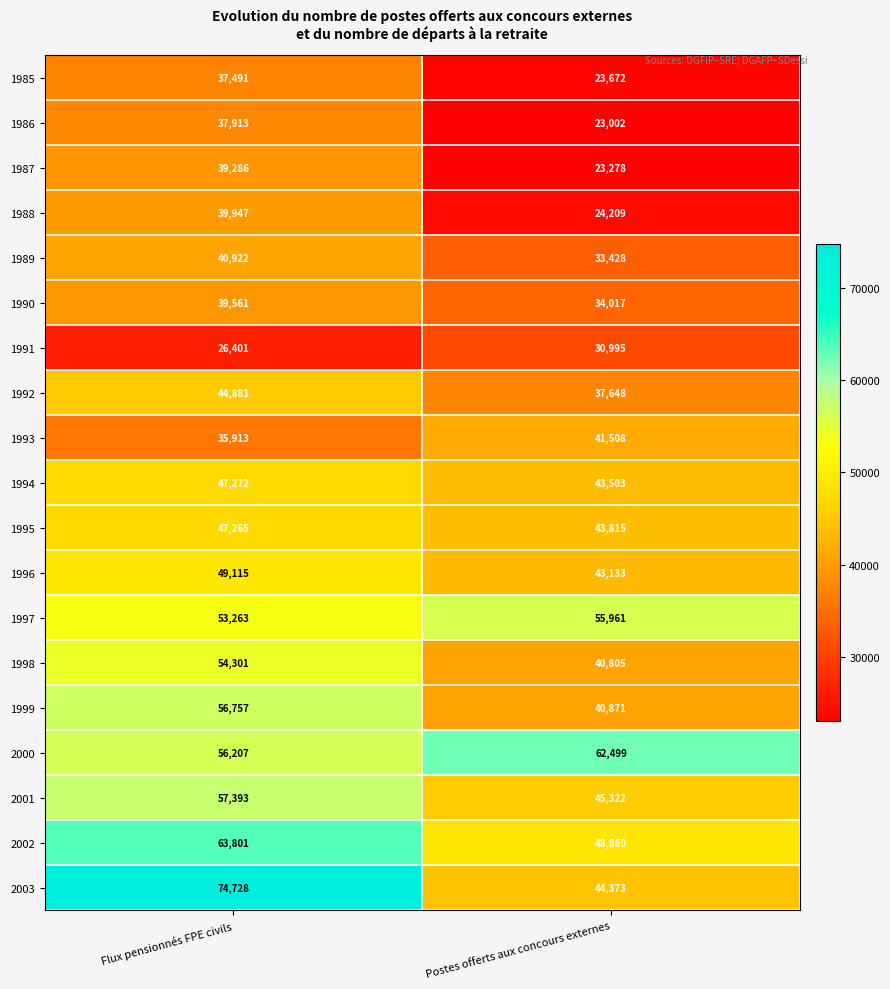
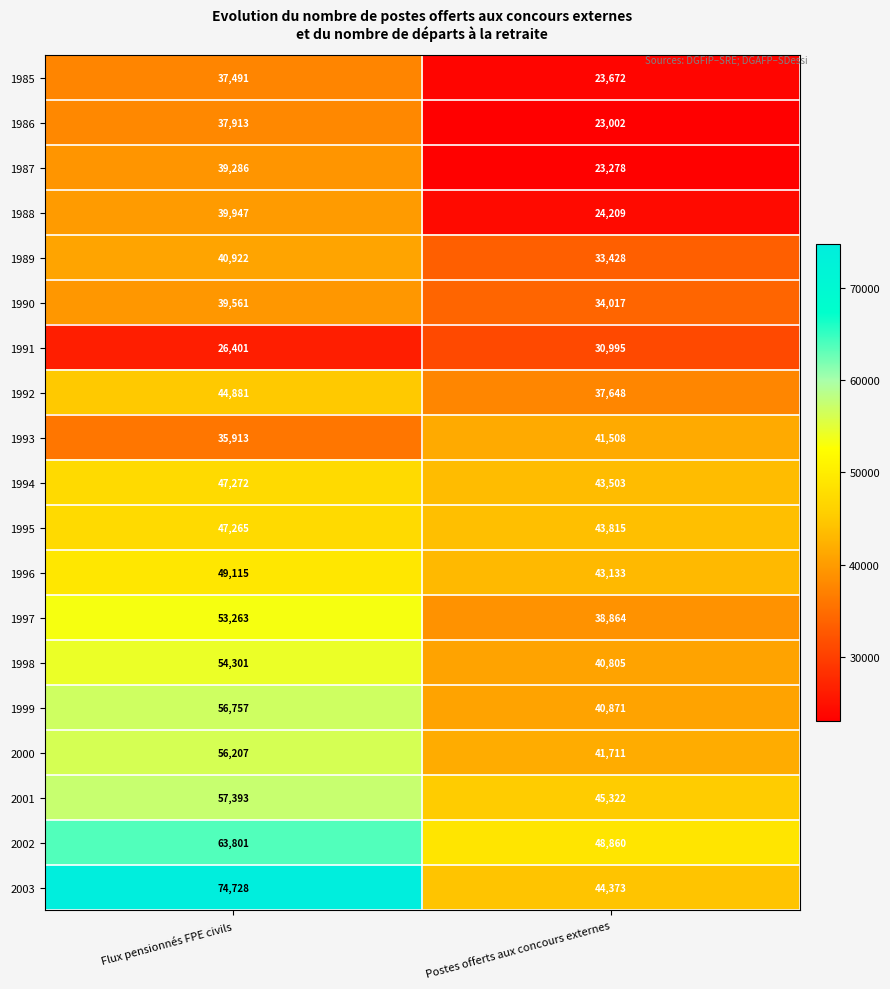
1997, Postes offerts aux concours externes: 55,961 -> 38,864
2000, Postes offerts aux concours externes: 62,499 -> 41,711
